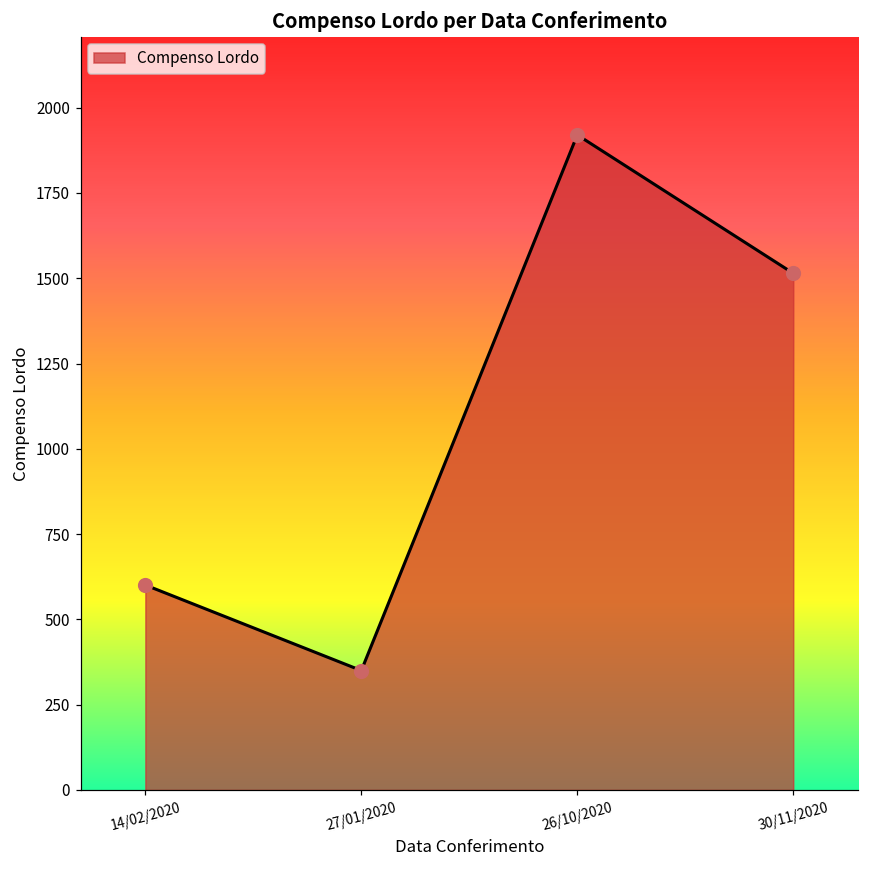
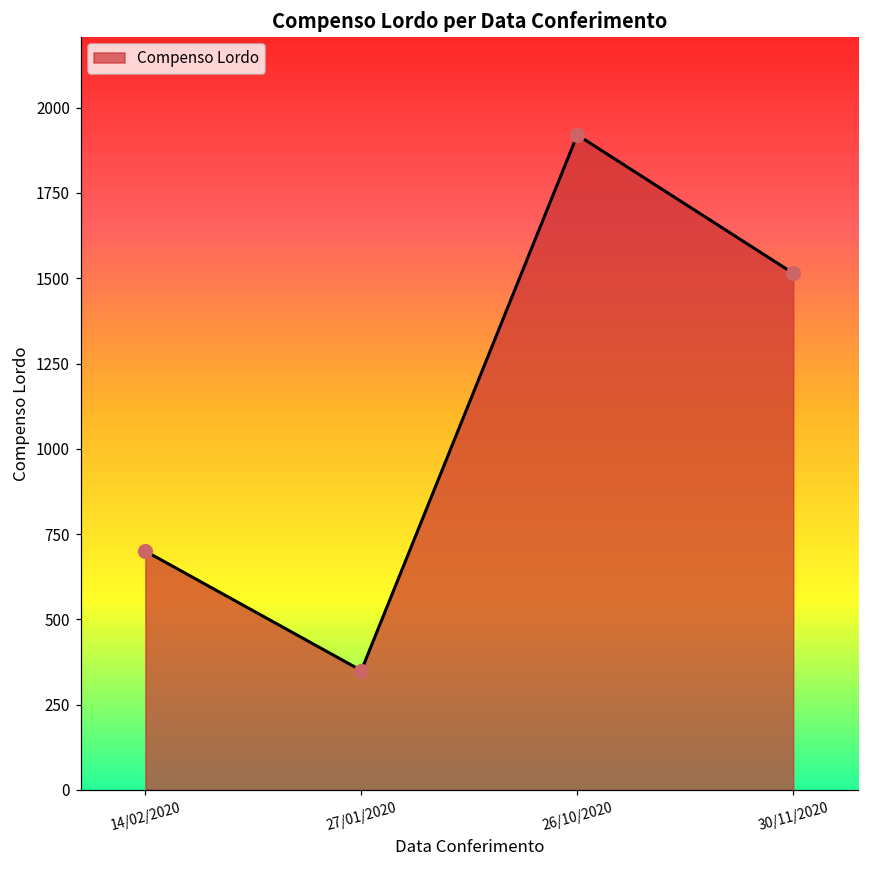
14/02/2020: 600 -> 700
